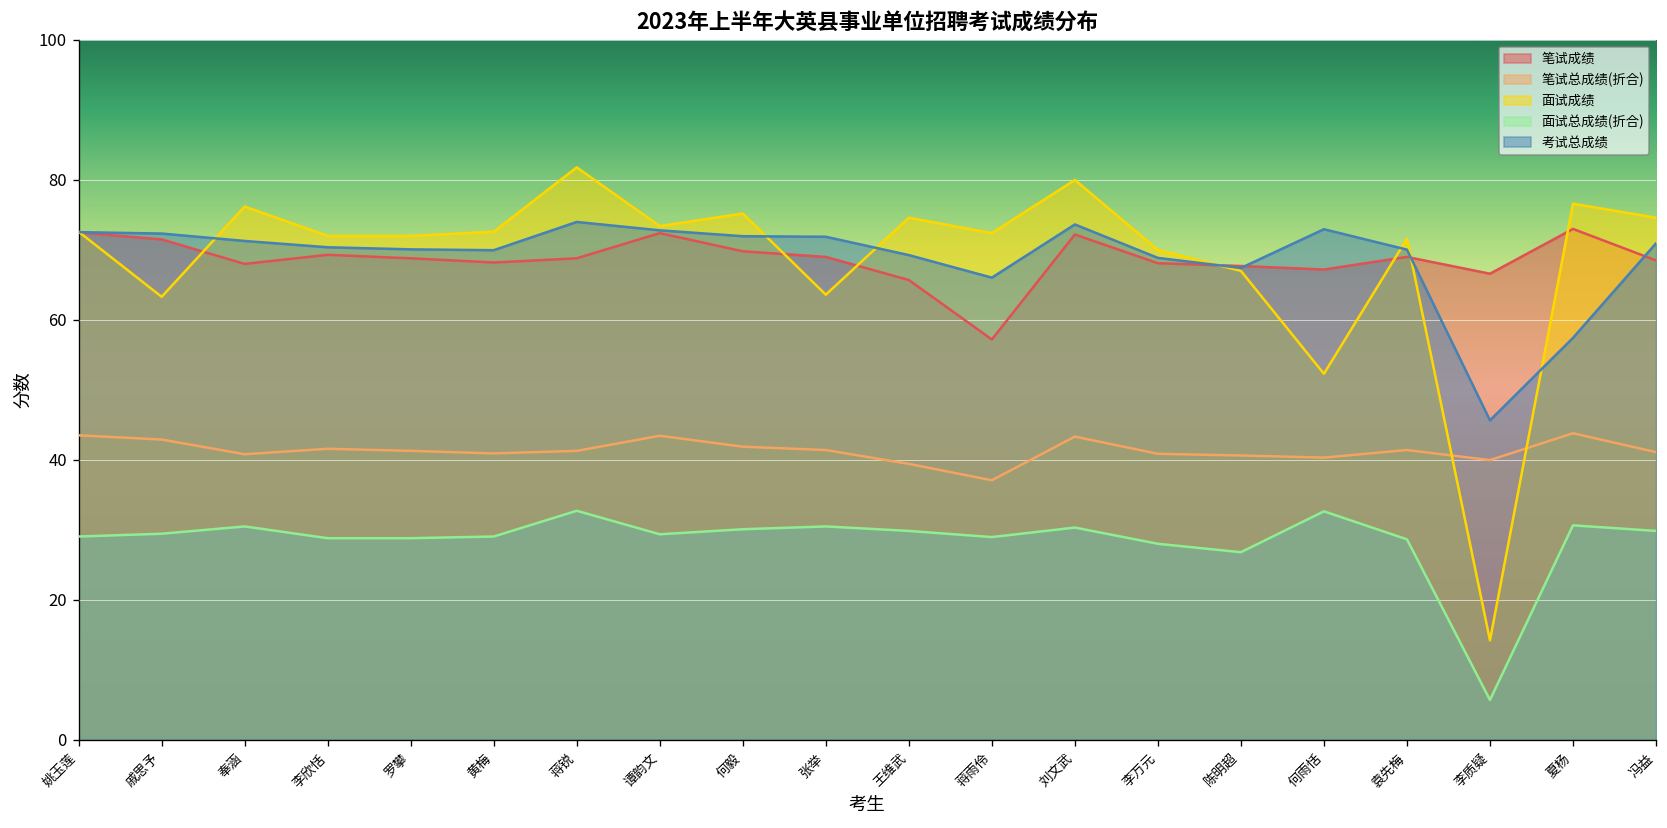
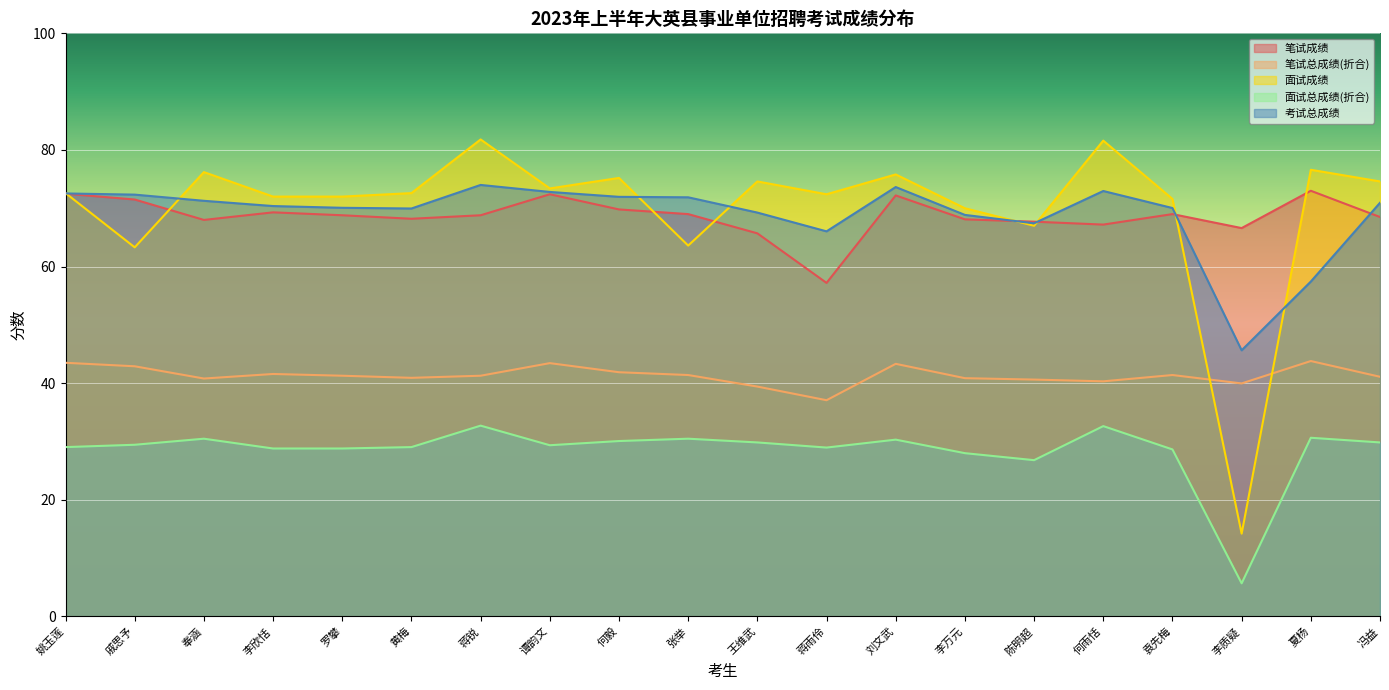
面试成绩, 刘文武: 80 -> 76
面试成绩, 何雨恬: 52 -> 82
